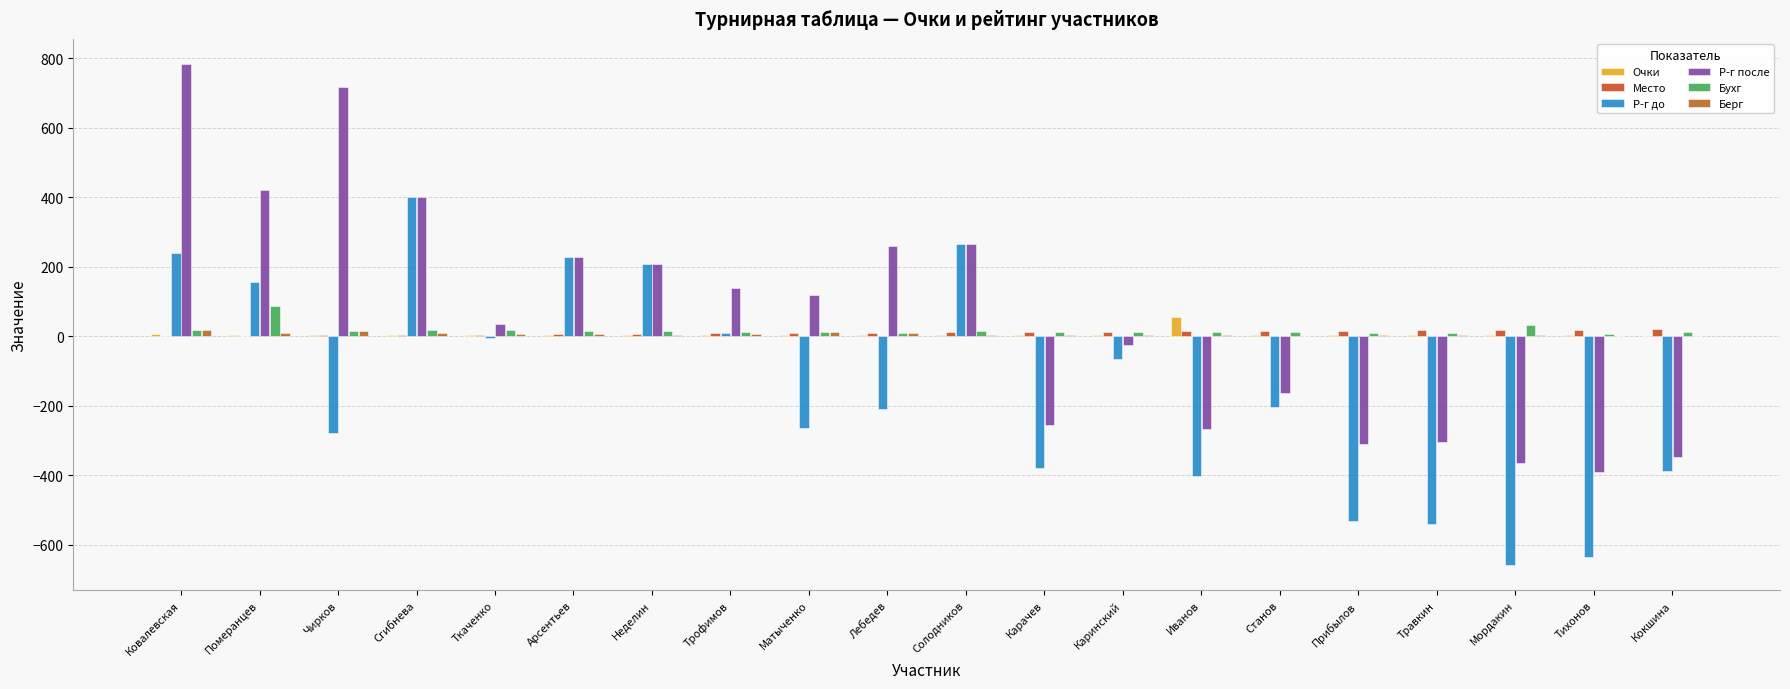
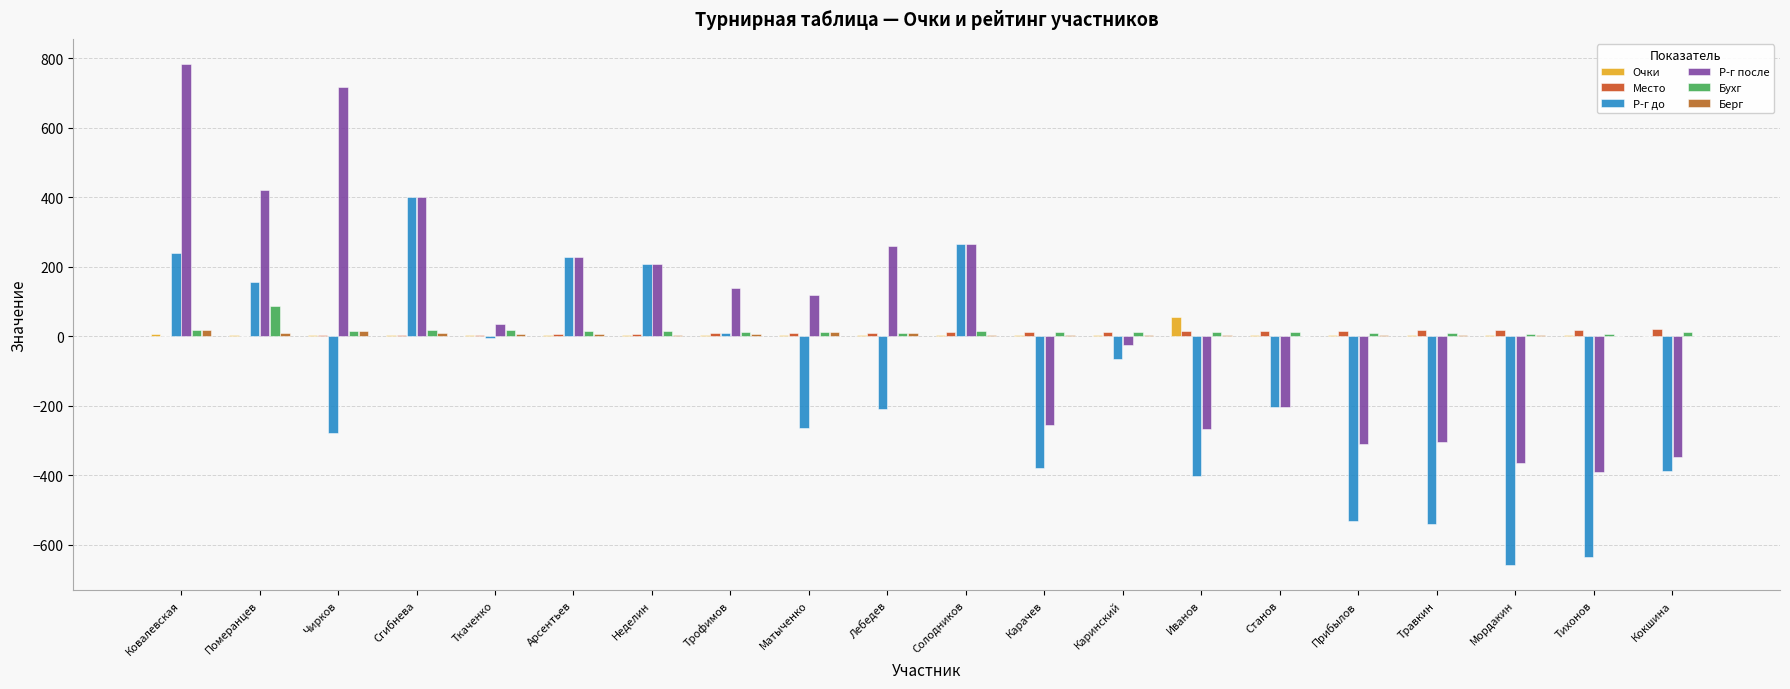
Р-г после, Станов: -160 -> -200
Бухг, Мордакин: 30 -> 10
